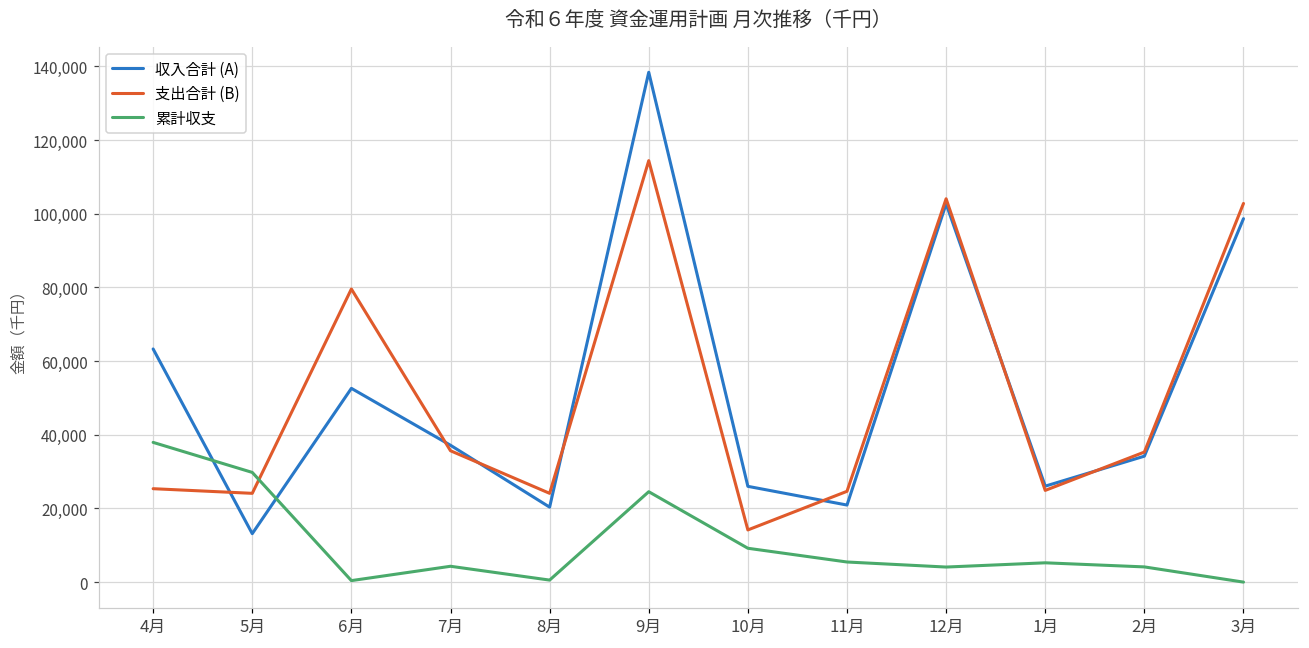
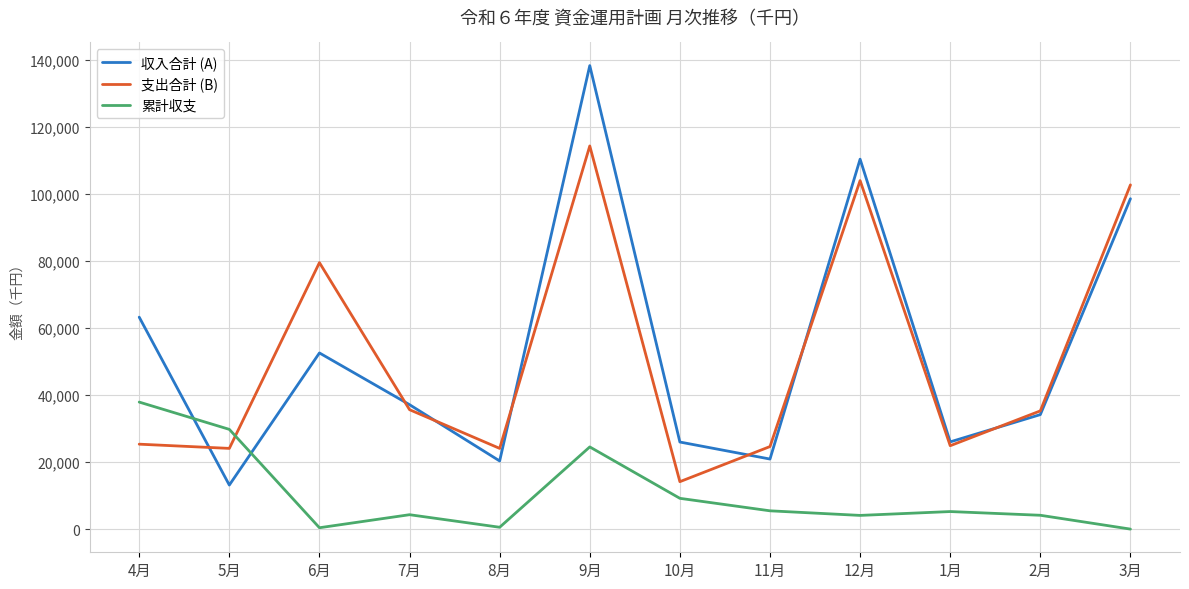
収入合計 (A), 12月: 103,000 -> 110,000
